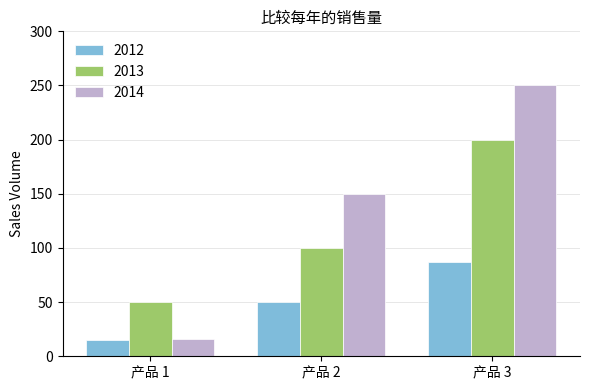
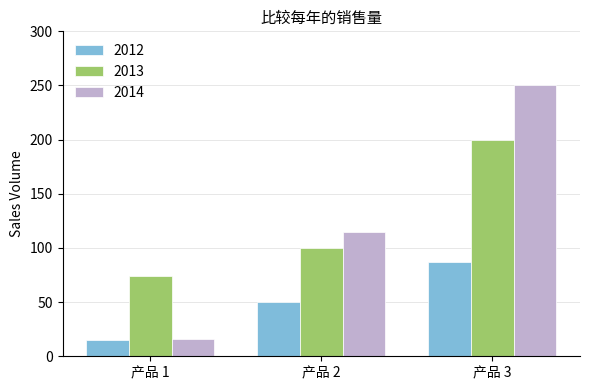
2013, 产品 1: 50 -> 74
2014, 产品 2: 150 -> 115
